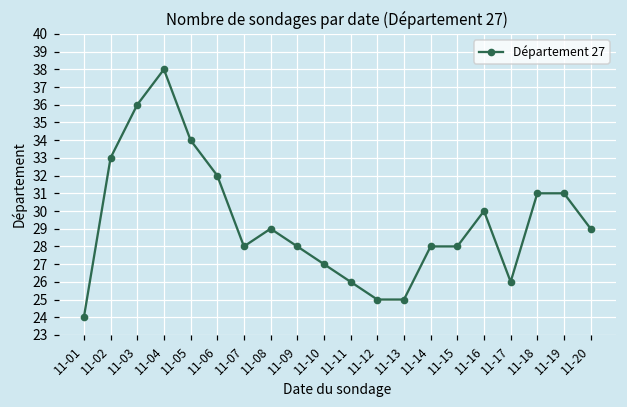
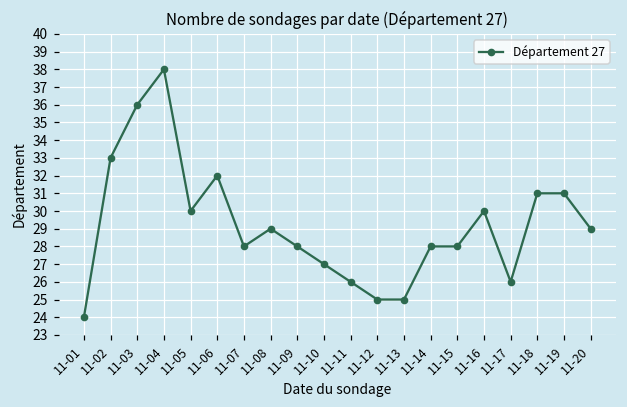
11-05: 34 -> 30
